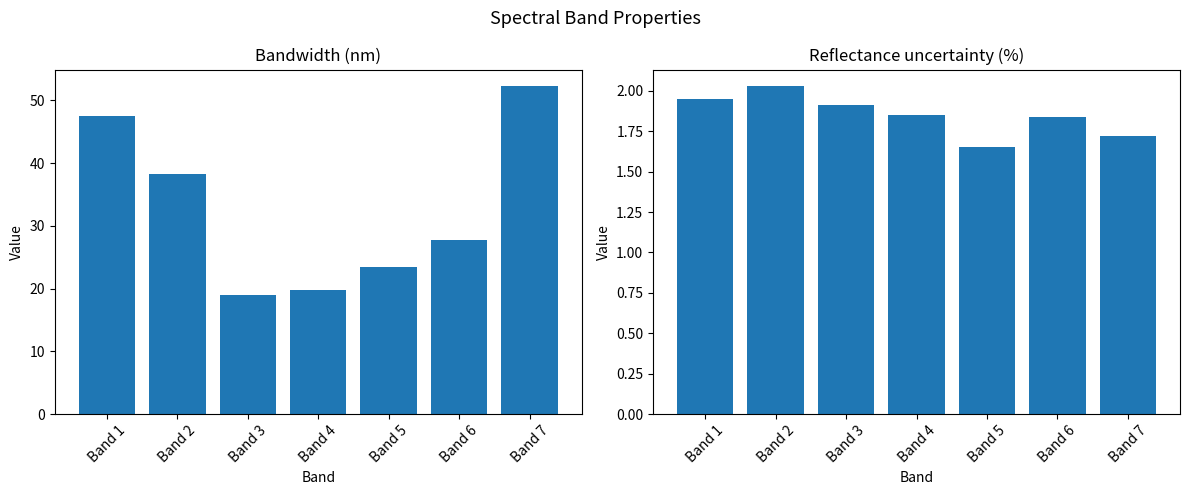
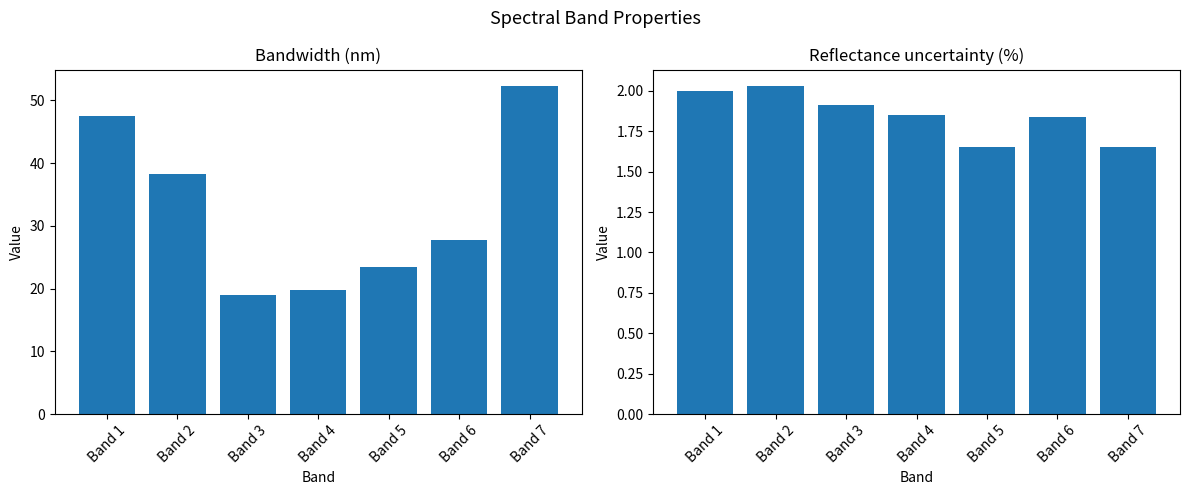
Reflectance uncertainty (%), Band 1: 1.95 -> 2.00
Reflectance uncertainty (%), Band 7: 1.72 -> 1.65
